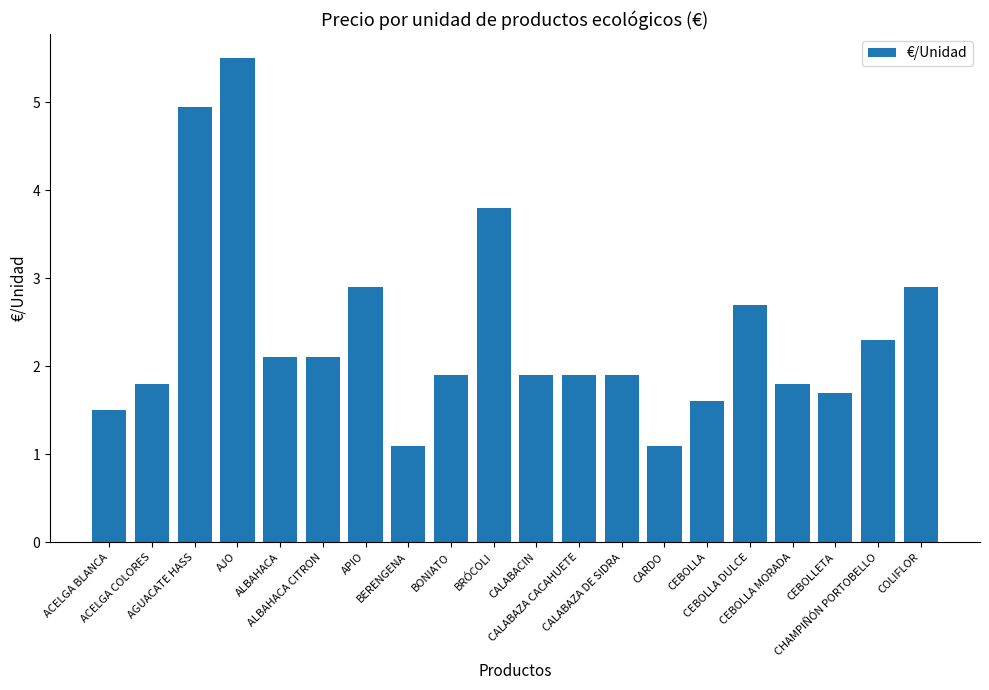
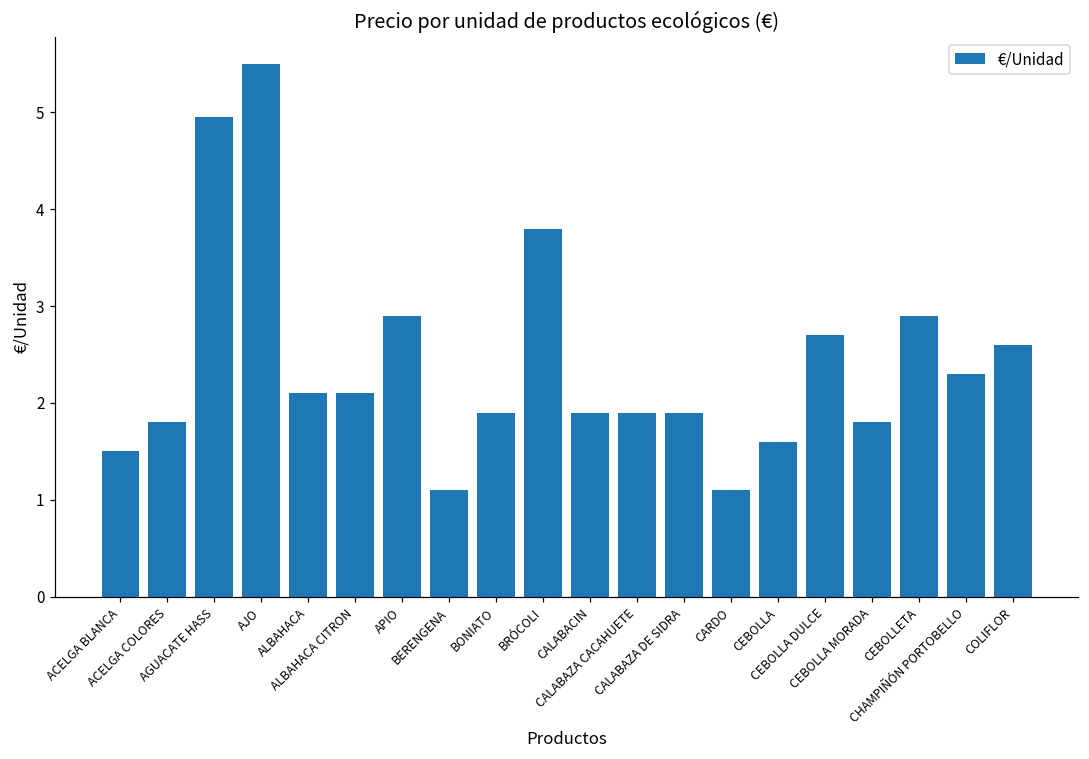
CEBOLLETA: 1.7 -> 2.9
COLIFLOR: 2.9 -> 2.6
